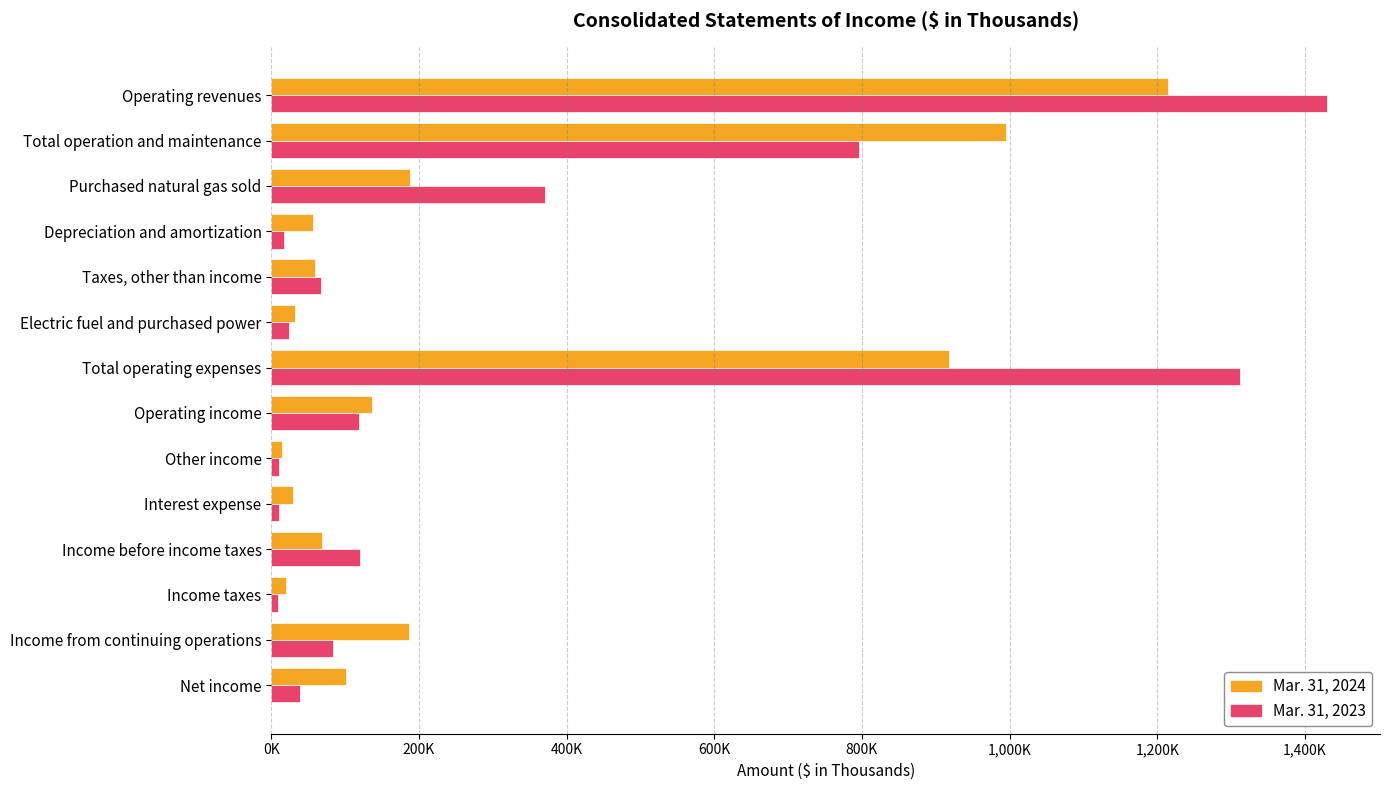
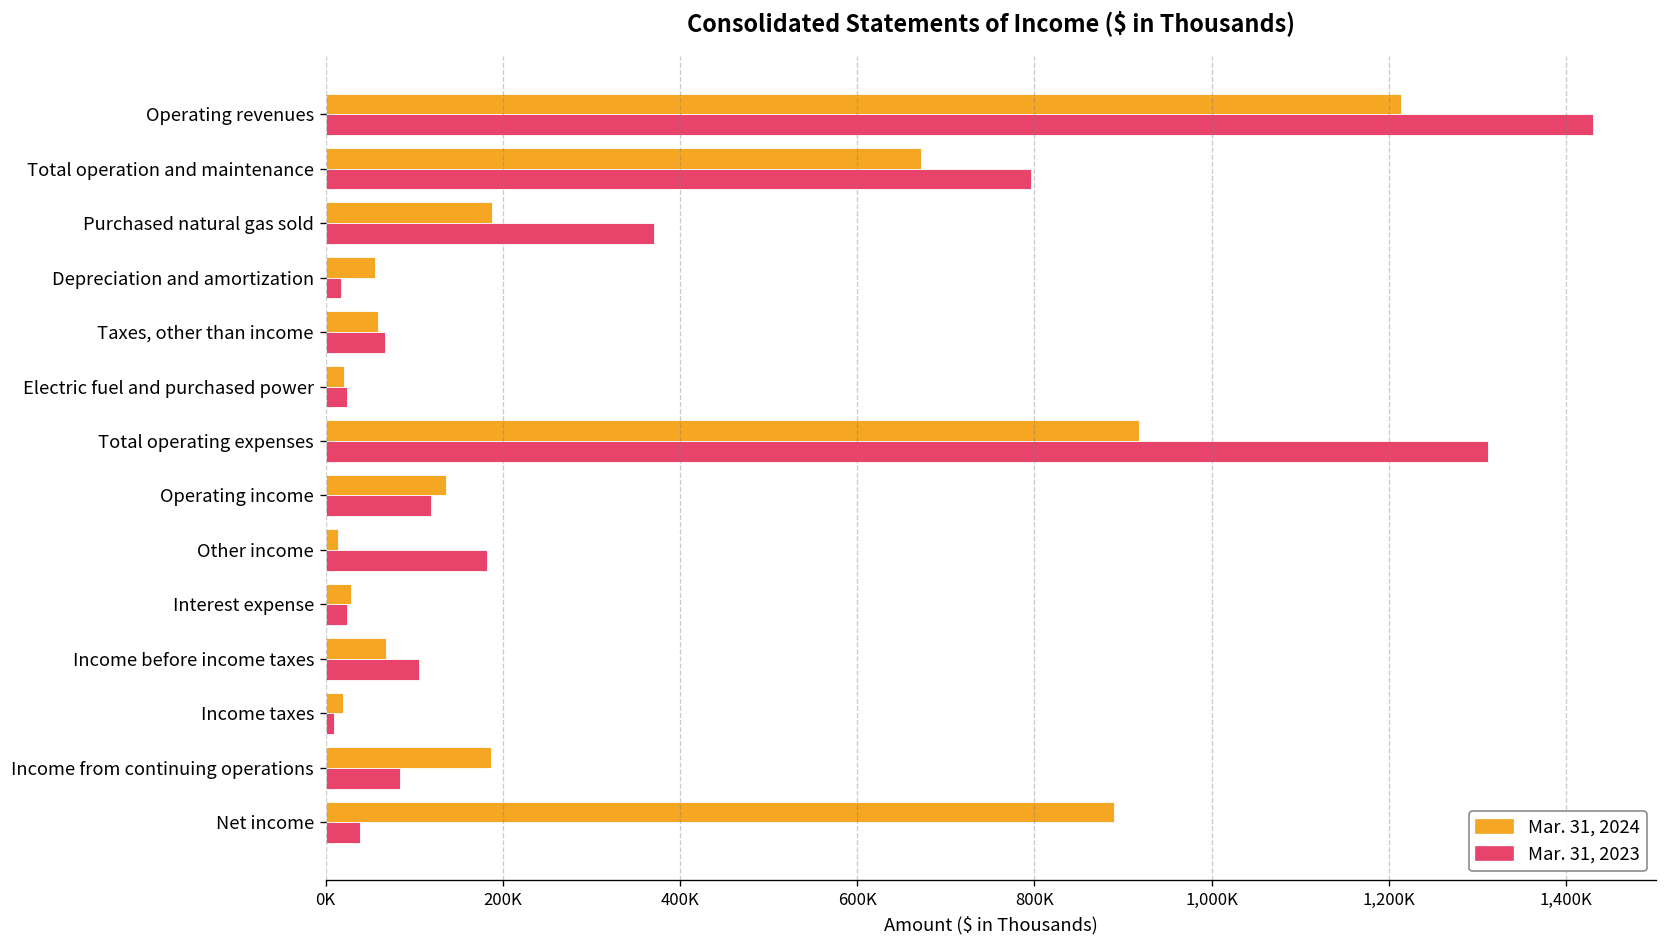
Mar. 31, 2024, Total operation and maintenance: 1,000,000 -> 670,000
Mar. 31, 2024, Electric fuel and purchased power: 30,000 -> 20,000
Mar. 31, 2023, Other income: 10,000 -> 180,000
Mar. 31, 2023, Interest expense: 10,000 -> 20,000
Mar. 31, 2023, Income before income taxes: 120,000 -> 100,000
Mar. 31, 2024, Net income: 100,000 -> 890,000
